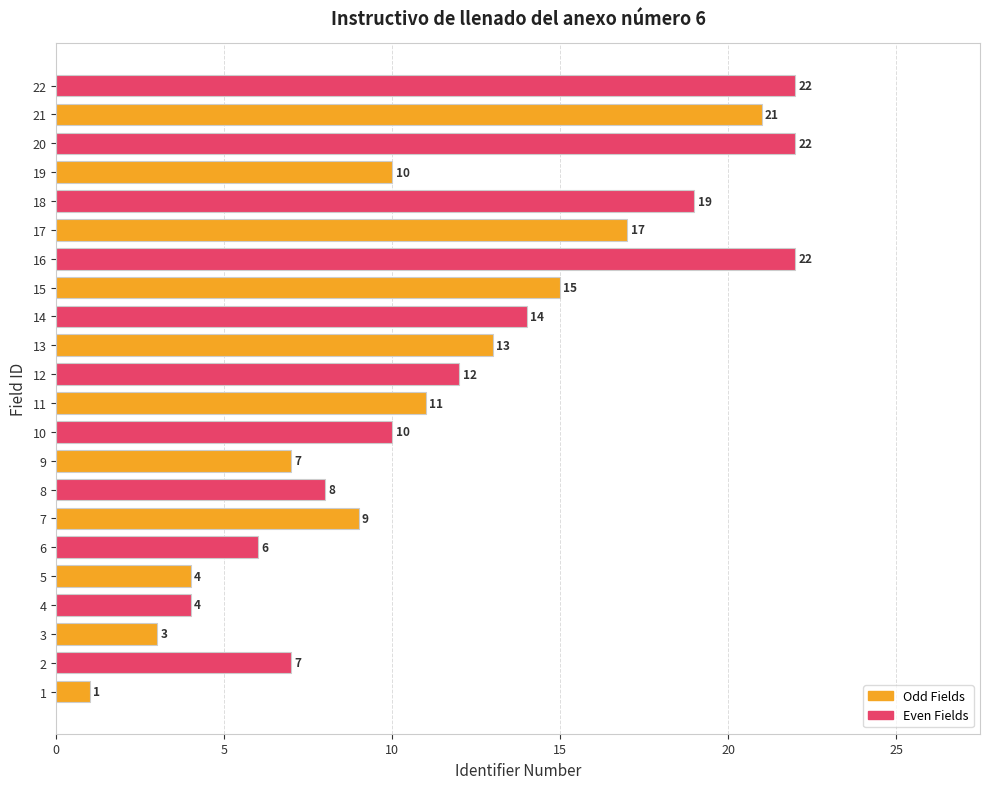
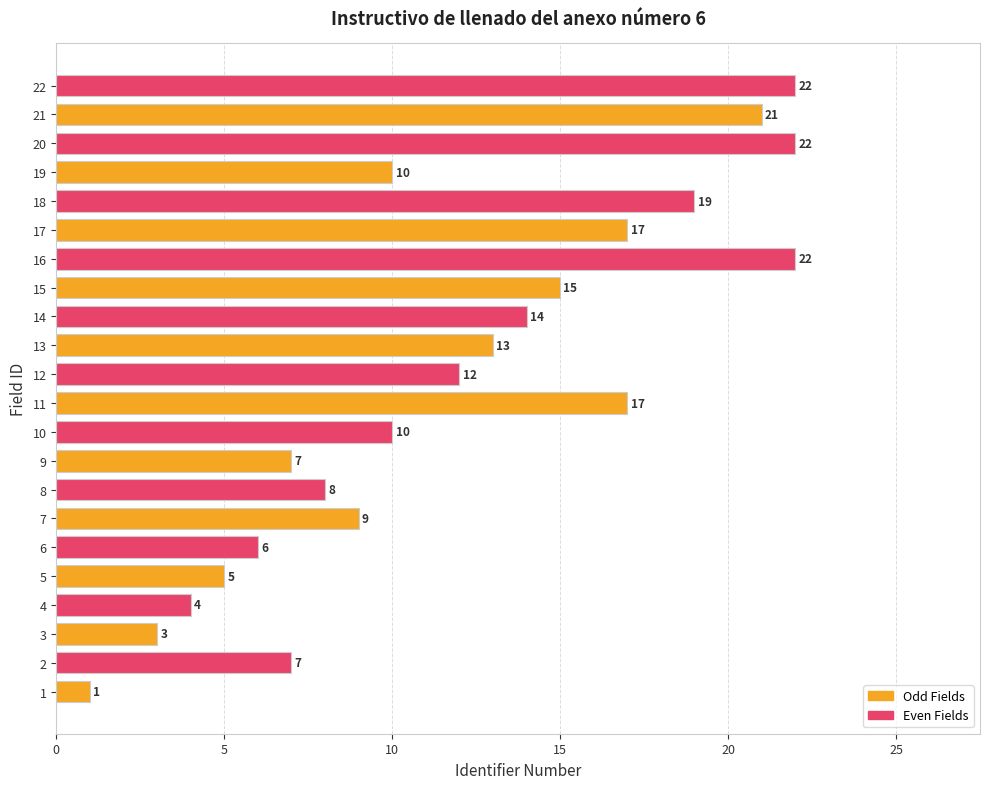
11: 11 -> 17
5: 4 -> 5
